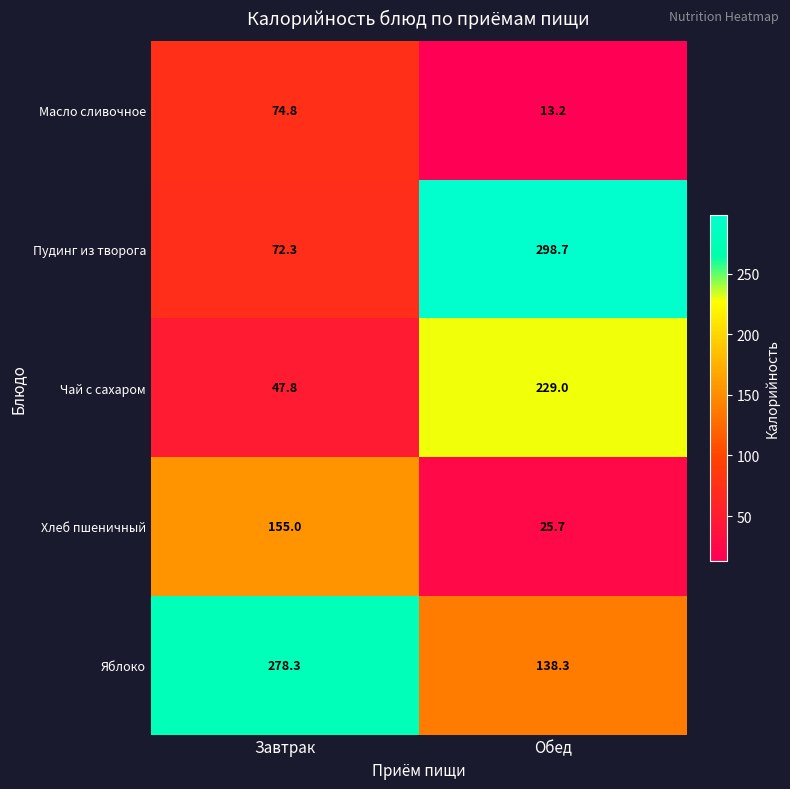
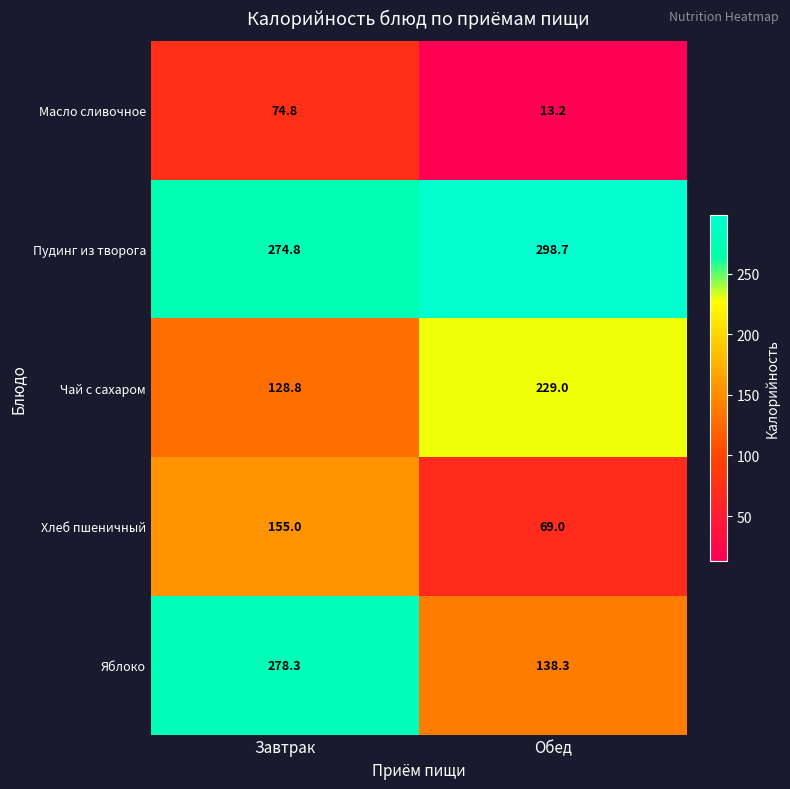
Пудинг из творога, Завтрак: 72.3 -> 274.8
Чай с сахаром, Завтрак: 47.8 -> 128.8
Хлеб пшеничный, Обед: 25.7 -> 69.0
